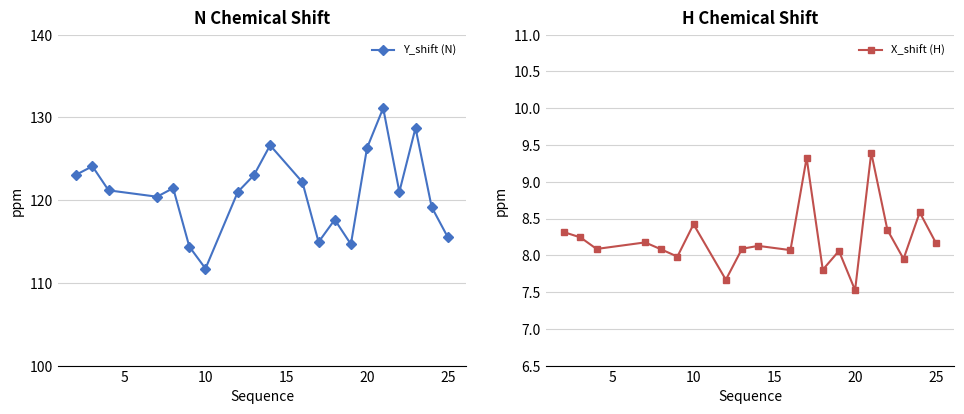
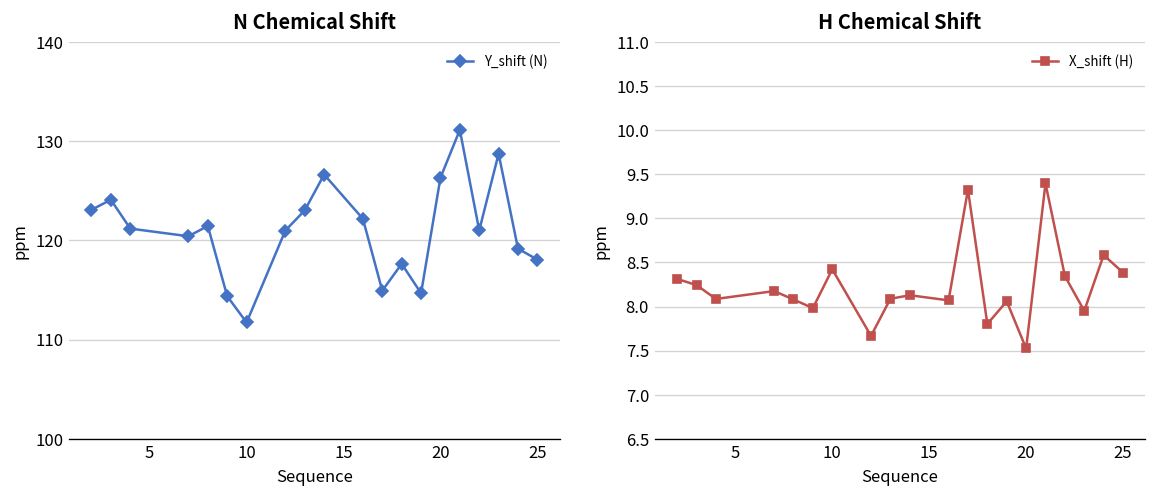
N Chemical Shift, 25: 116 -> 118
H Chemical Shift, 25: 8.2 -> 8.4
